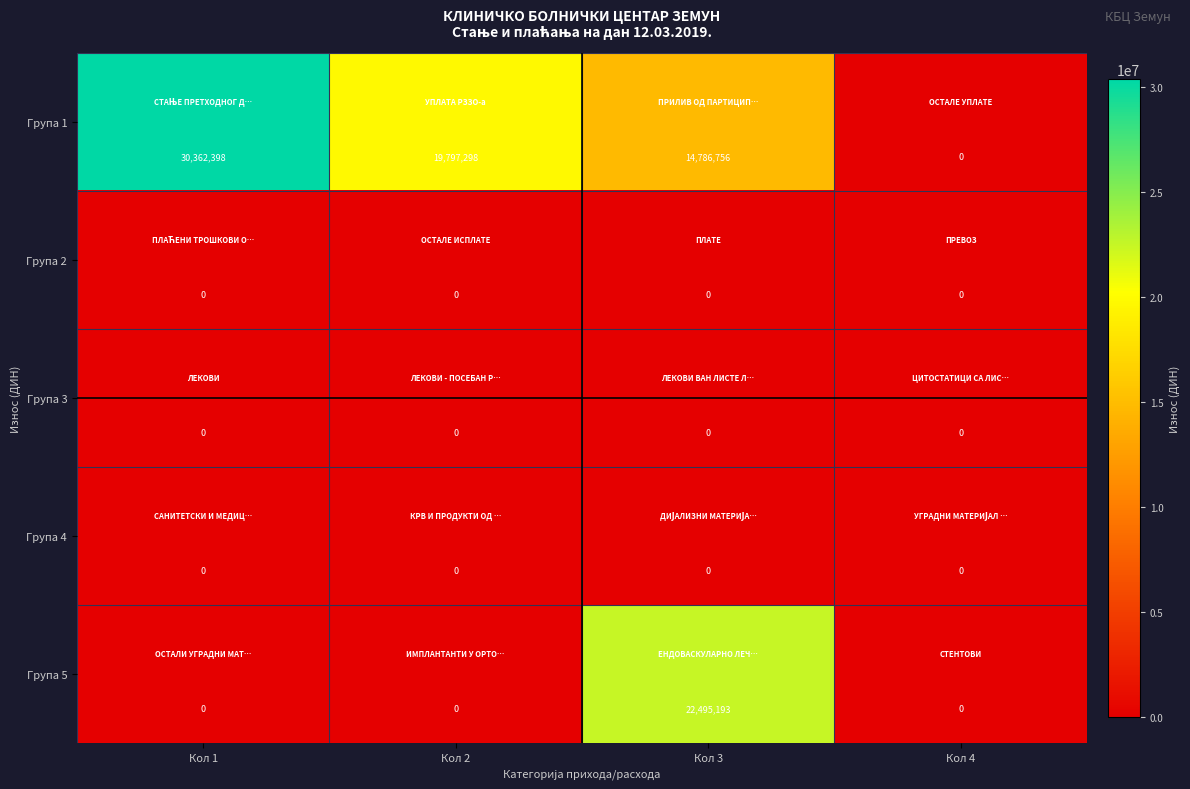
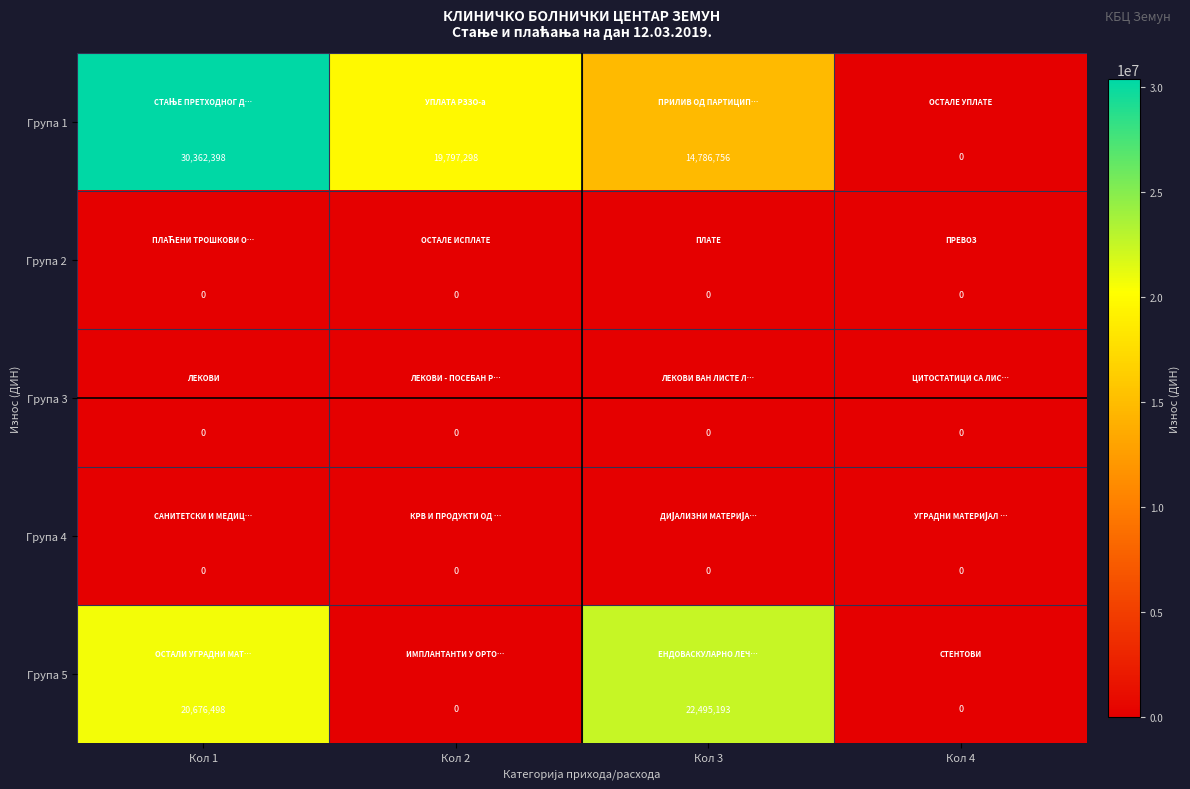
Група 5, Кол 1: 0 -> 20,676,498
